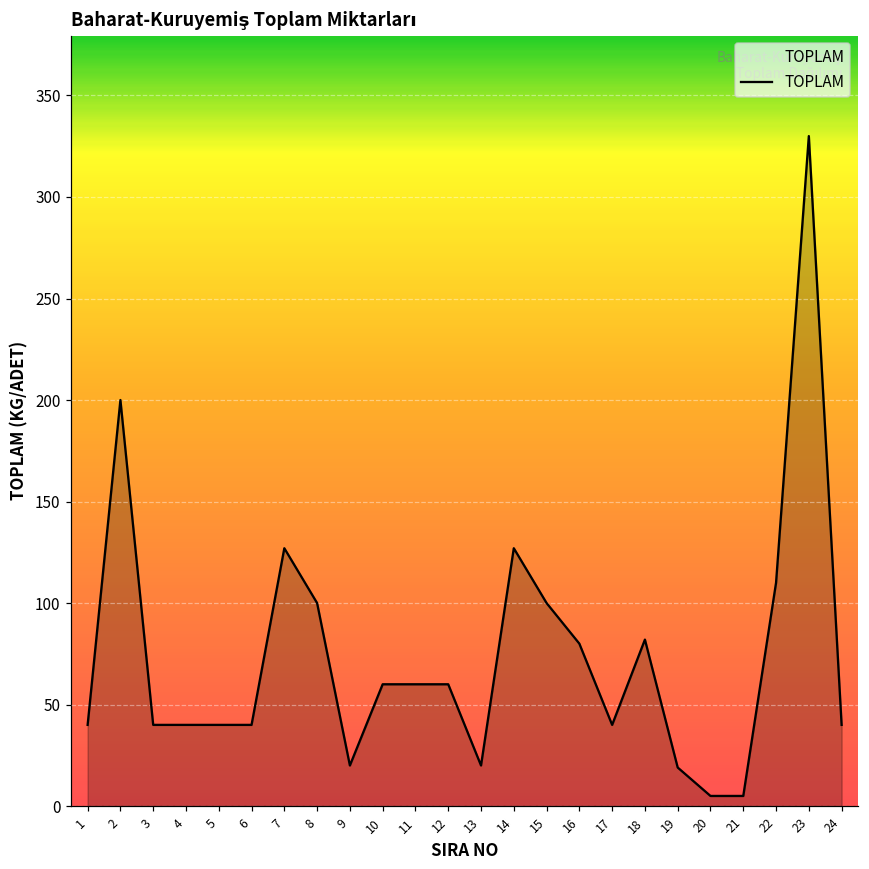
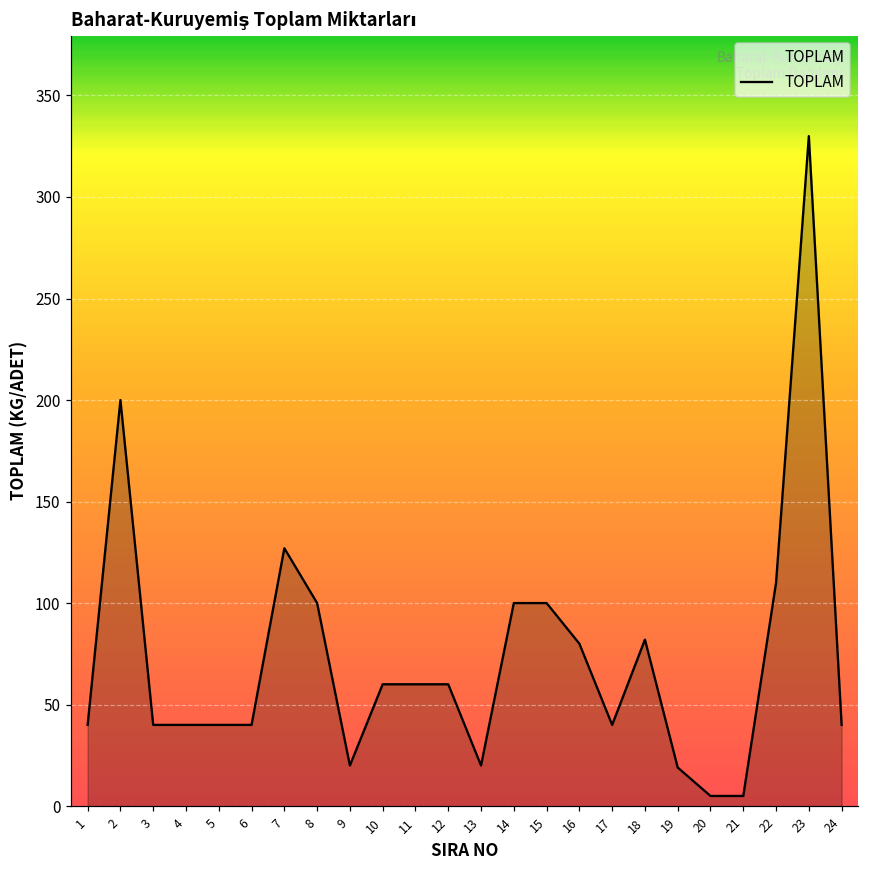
14: 127 -> 100
